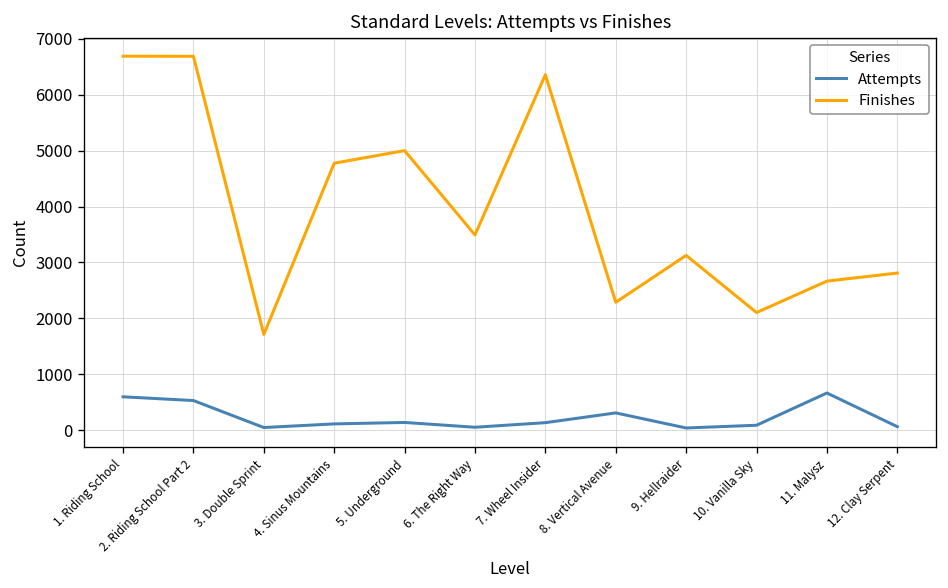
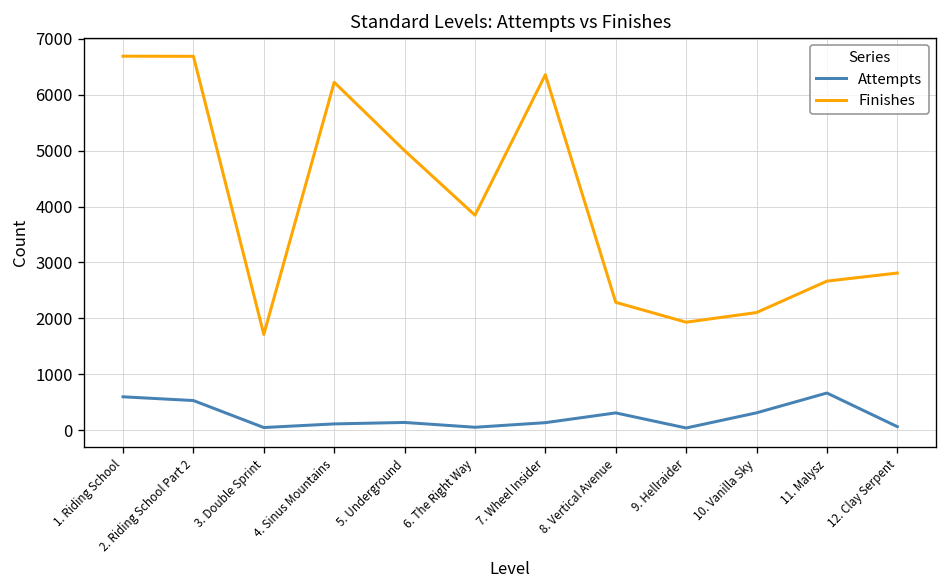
Finishes, 4. Sinus Mountains: 4800 -> 6200
Finishes, 6. The Right Way: 3500 -> 3800
Finishes, 9. Hellraider: 3100 -> 1900
Attempts, 10. Vanilla Sky: 100 -> 300
